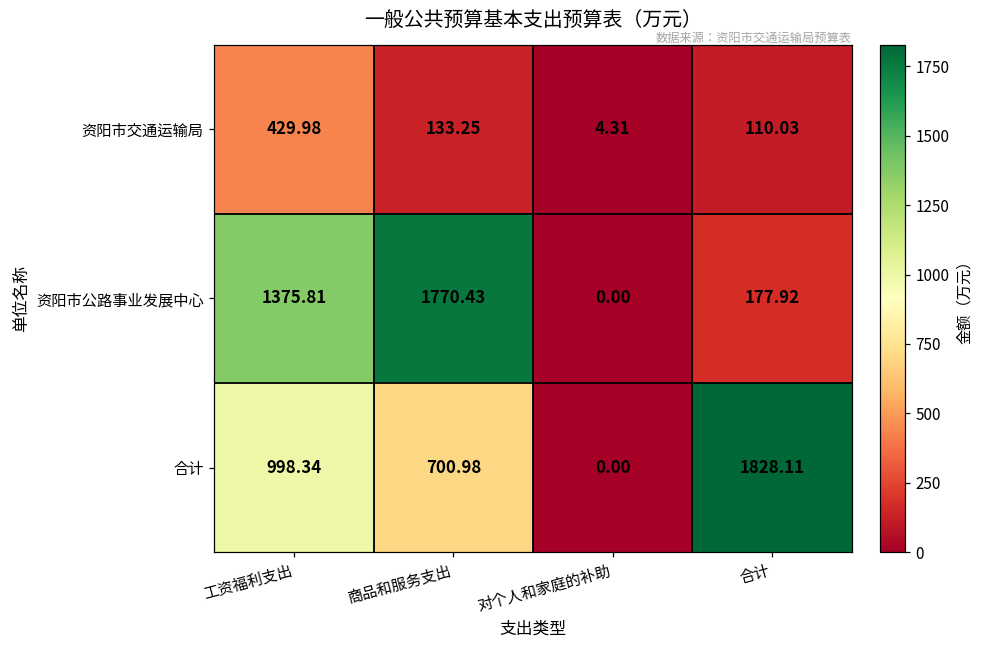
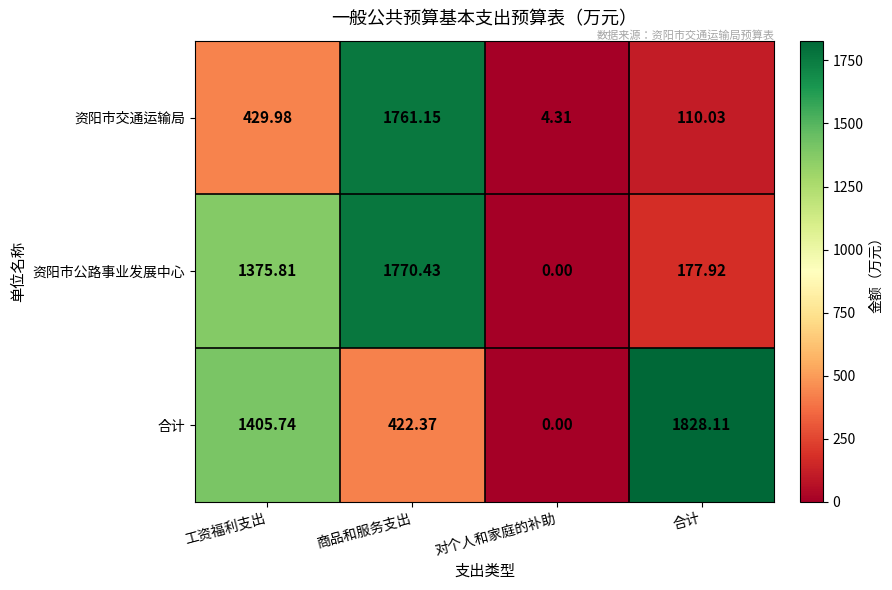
资阳市交通运输局, 商品和服务支出: 133.25 -> 1761.15
合计, 工资福利支出: 998.34 -> 1405.74
合计, 商品和服务支出: 700.98 -> 422.37
